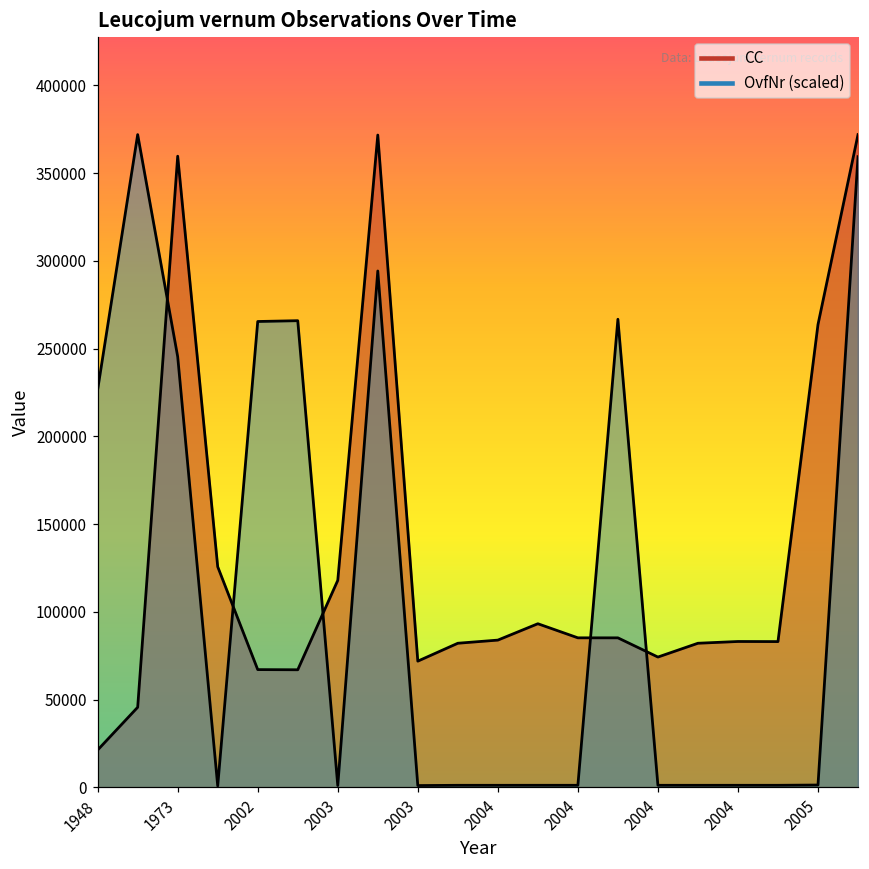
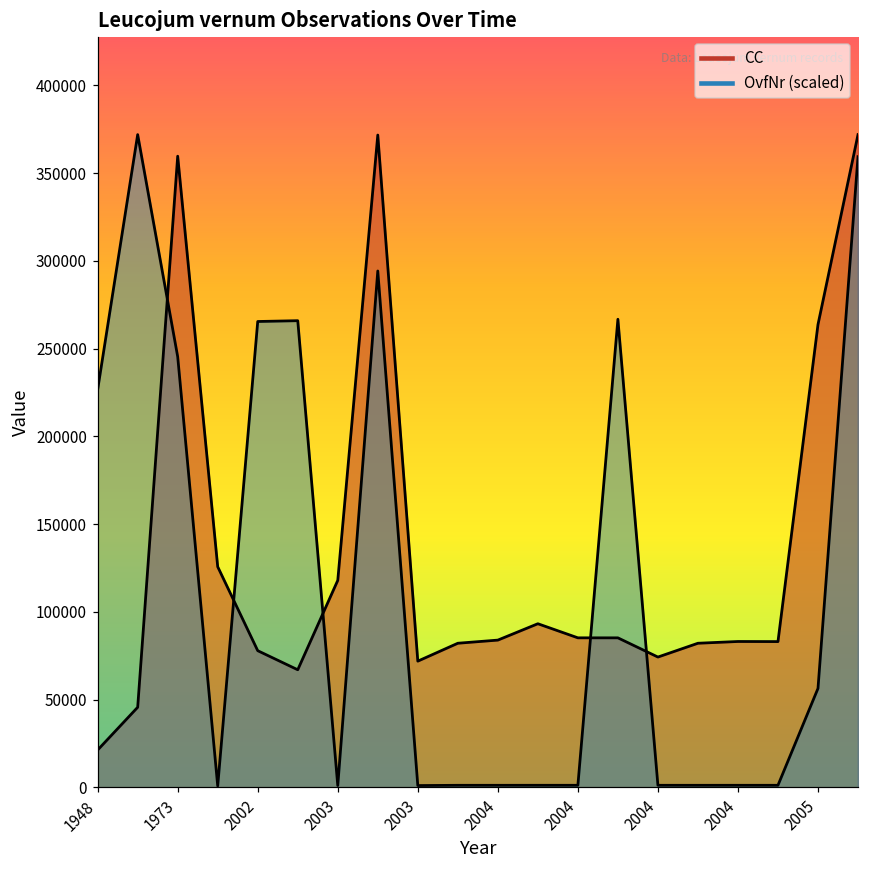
CC, 2002: 67000 -> 78000
OvfNr (scaled), 2005: 1000 -> 56000
